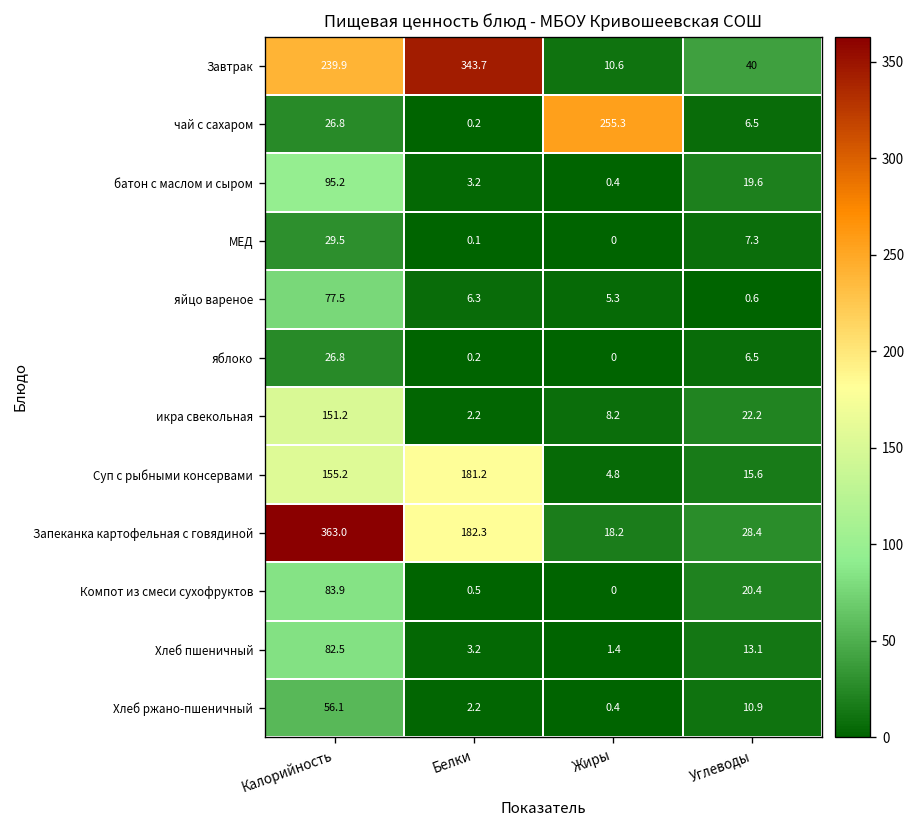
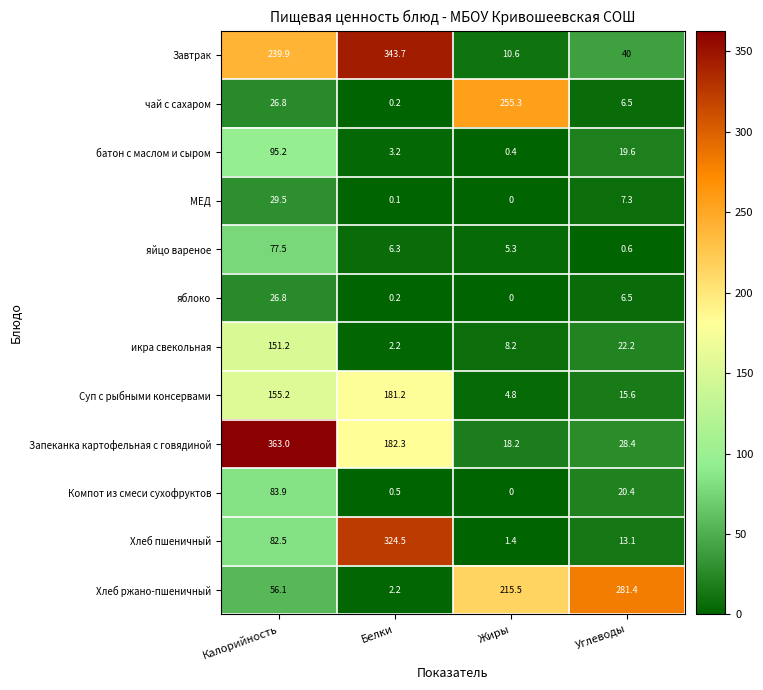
Хлеб пшеничный, Белки: 3.2 -> 324.5
Хлеб ржано-пшеничный, Жиры: 0.4 -> 215.5
Хлеб ржано-пшеничный, Углеводы: 10.9 -> 281.4
